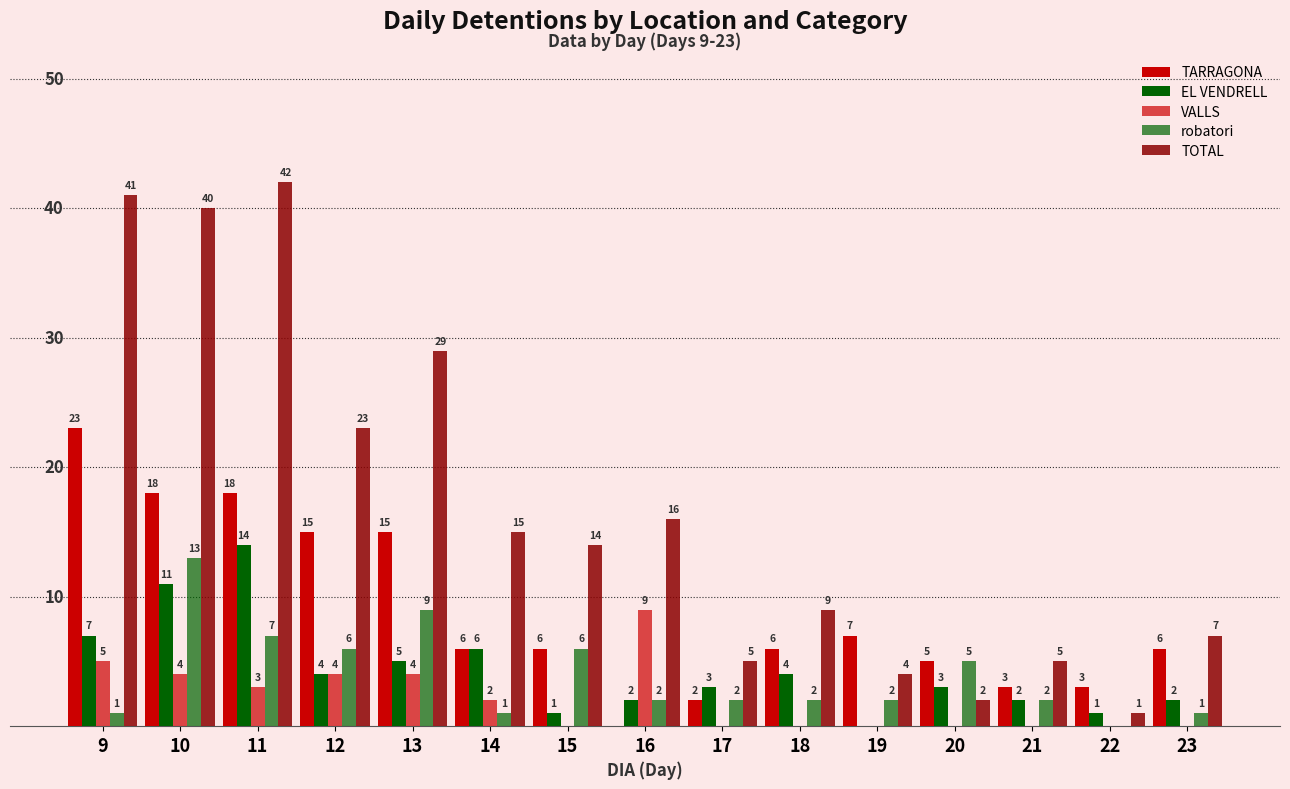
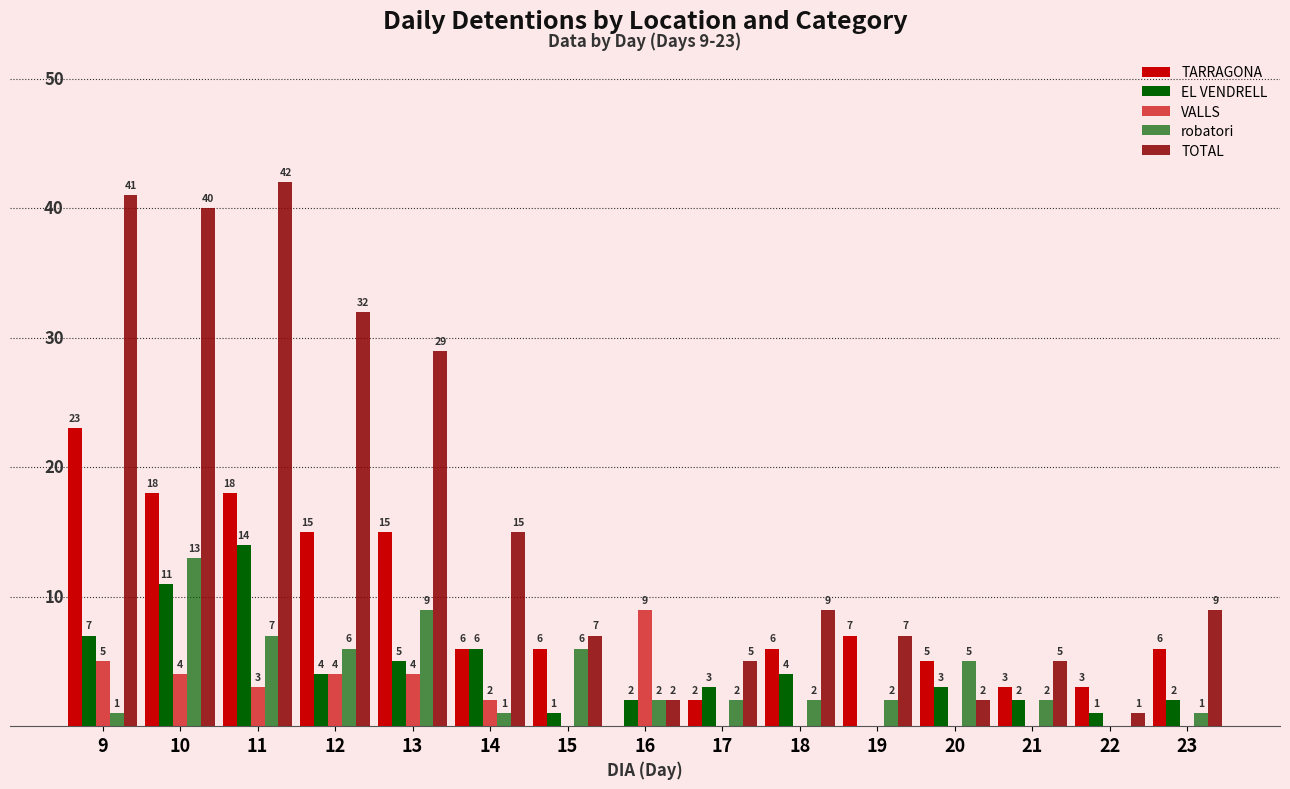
TOTAL, 12: 23 -> 32
TOTAL, 15: 14 -> 7
TOTAL, 16: 16 -> 2
TOTAL, 19: 4 -> 7
TOTAL, 23: 7 -> 9
